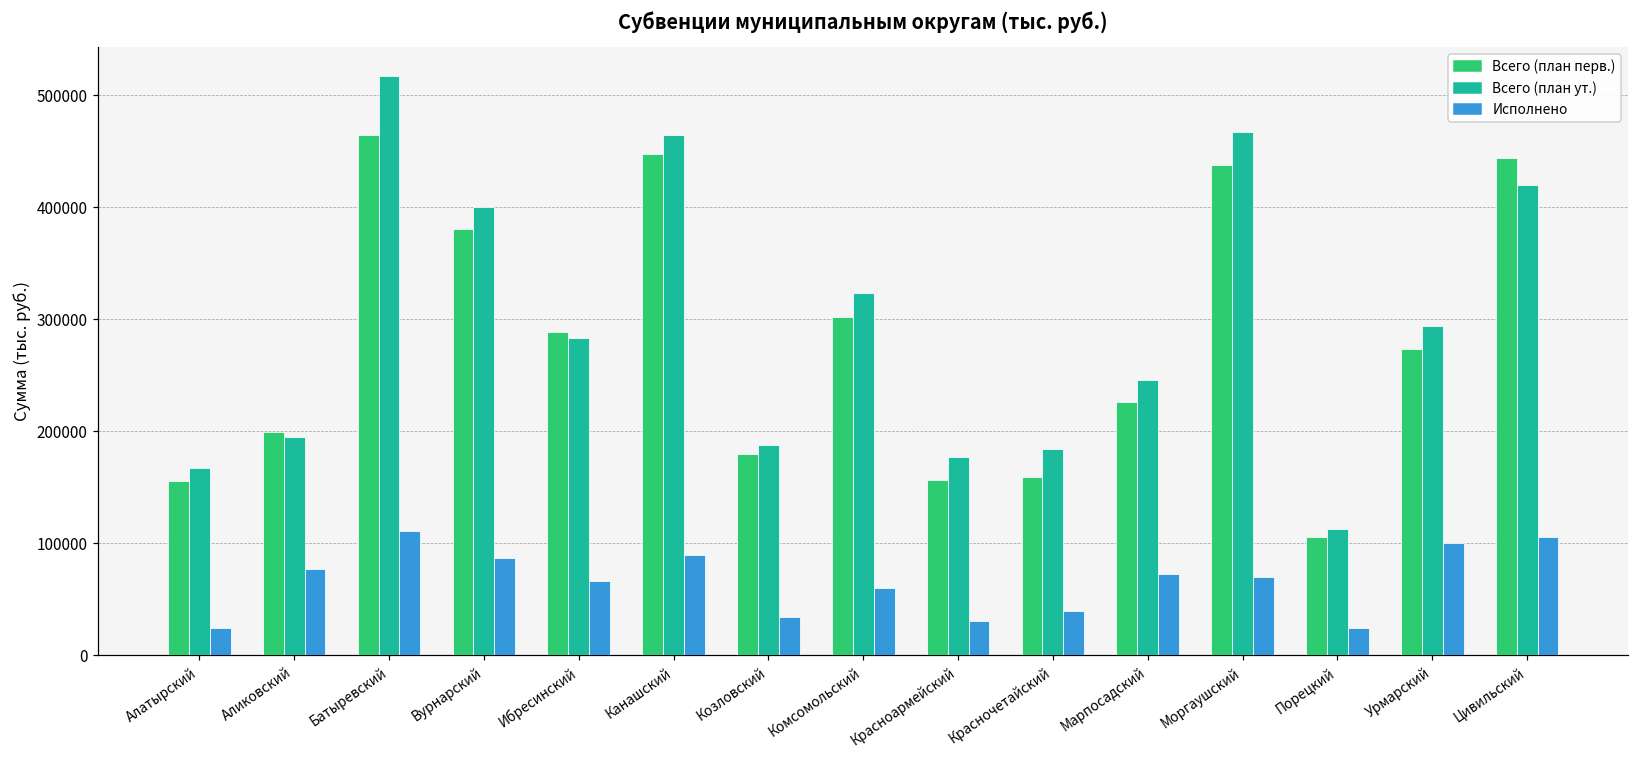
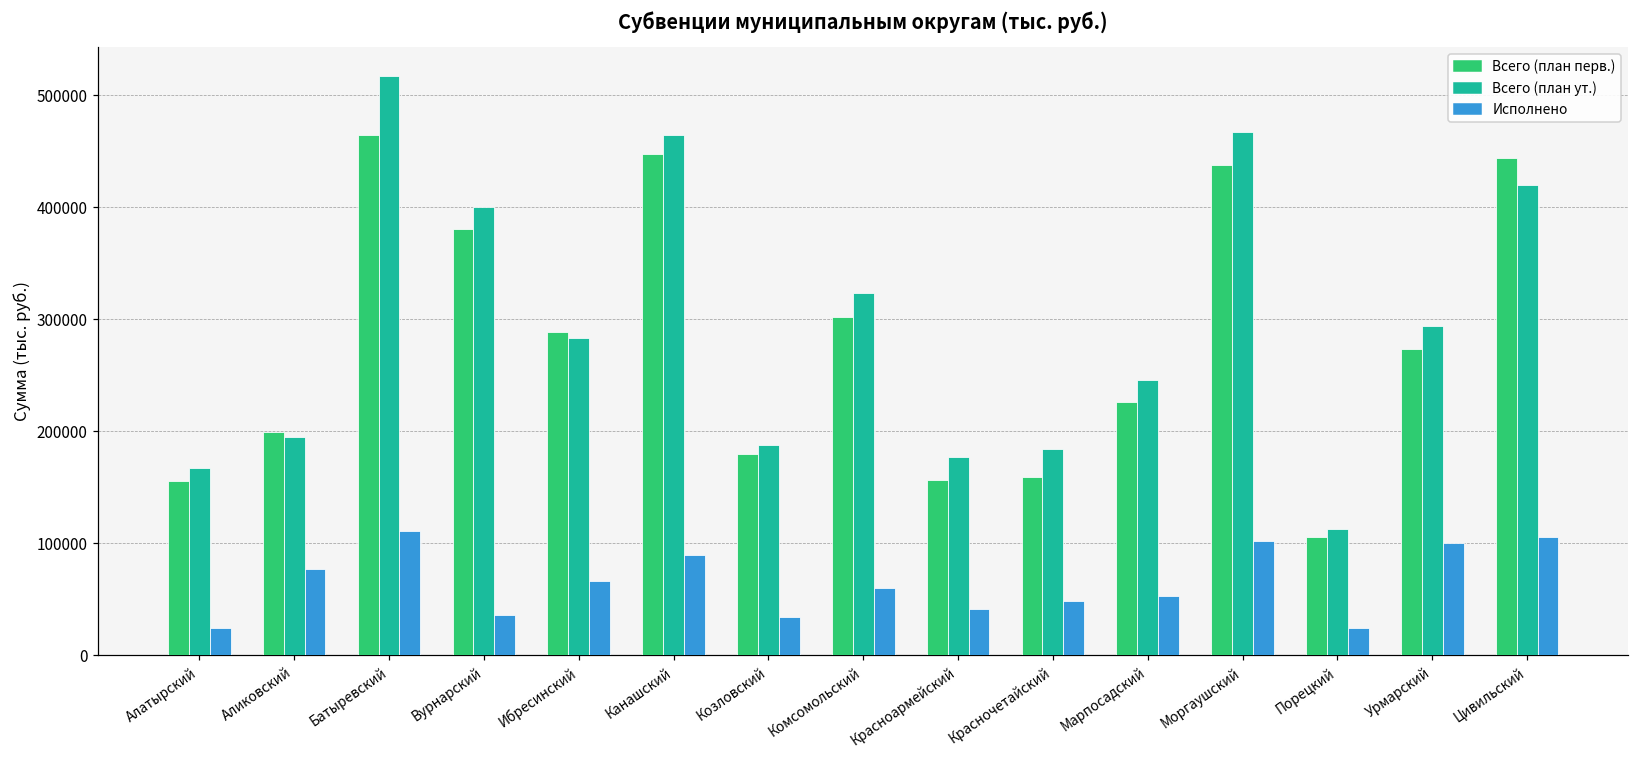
Исполнено, Вурнарский: 87000 -> 36000
Исполнено, Красноармейский: 30000 -> 41000
Исполнено, Красночетайский: 39000 -> 48000
Исполнено, Марпосадский: 72000 -> 53000
Исполнено, Моргаушский: 70000 -> 101000
